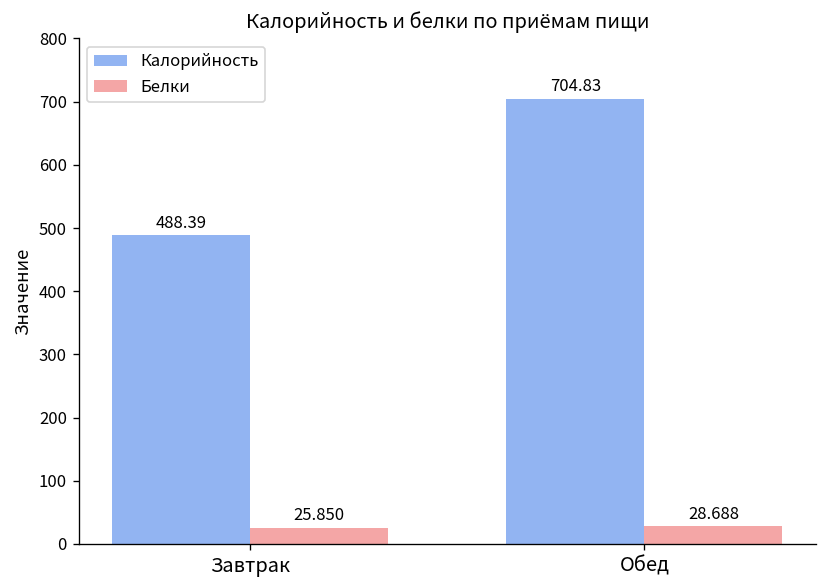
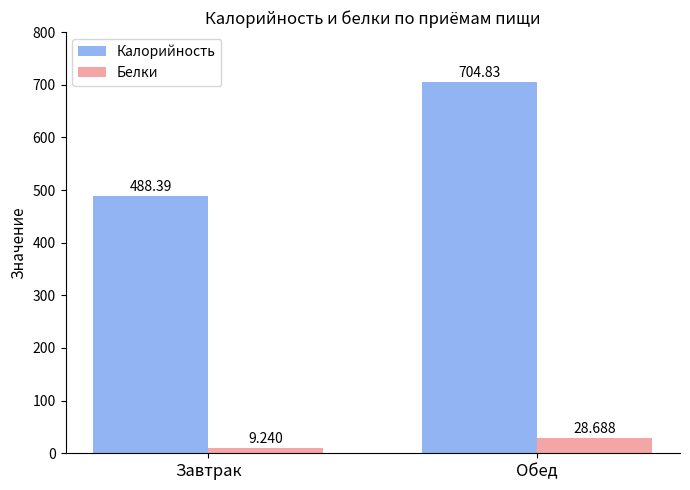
Белки, Завтрак: 25.850 -> 9.240
